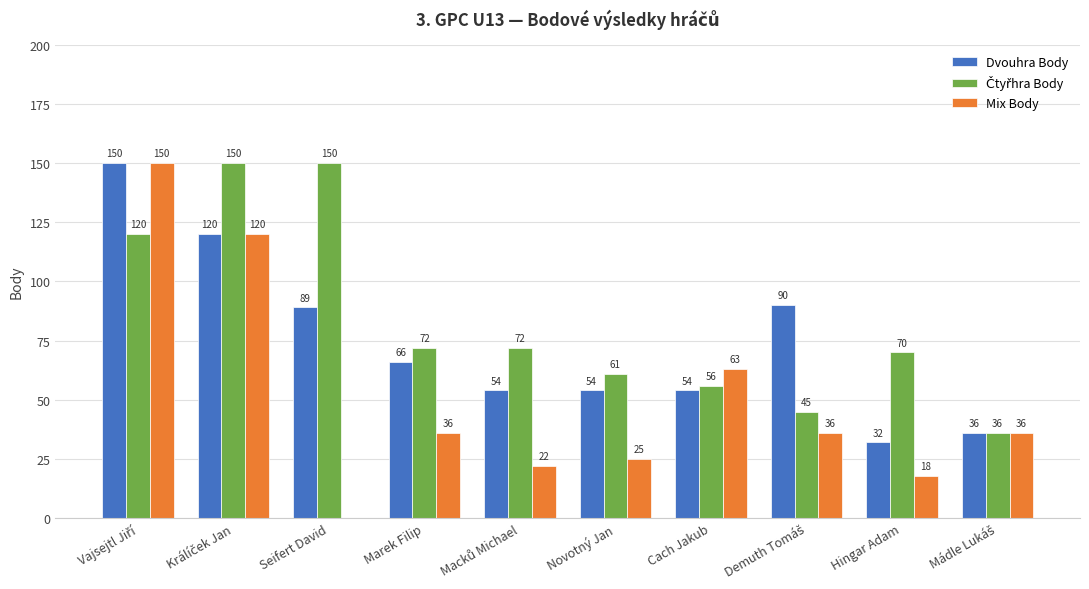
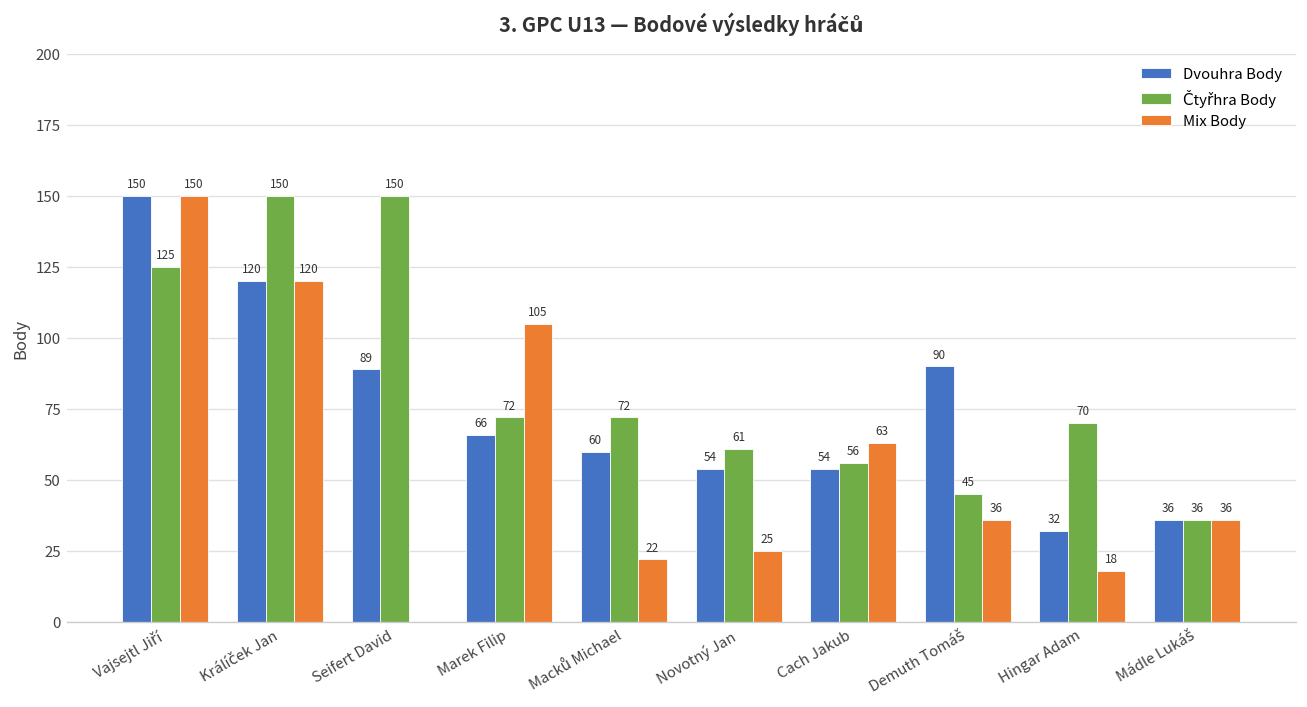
Čtyřhra Body, Vajsejtl Jiří: 120 -> 125
Mix Body, Marek Filip: 36 -> 105
Dvouhra Body, Macků Michael: 54 -> 60
